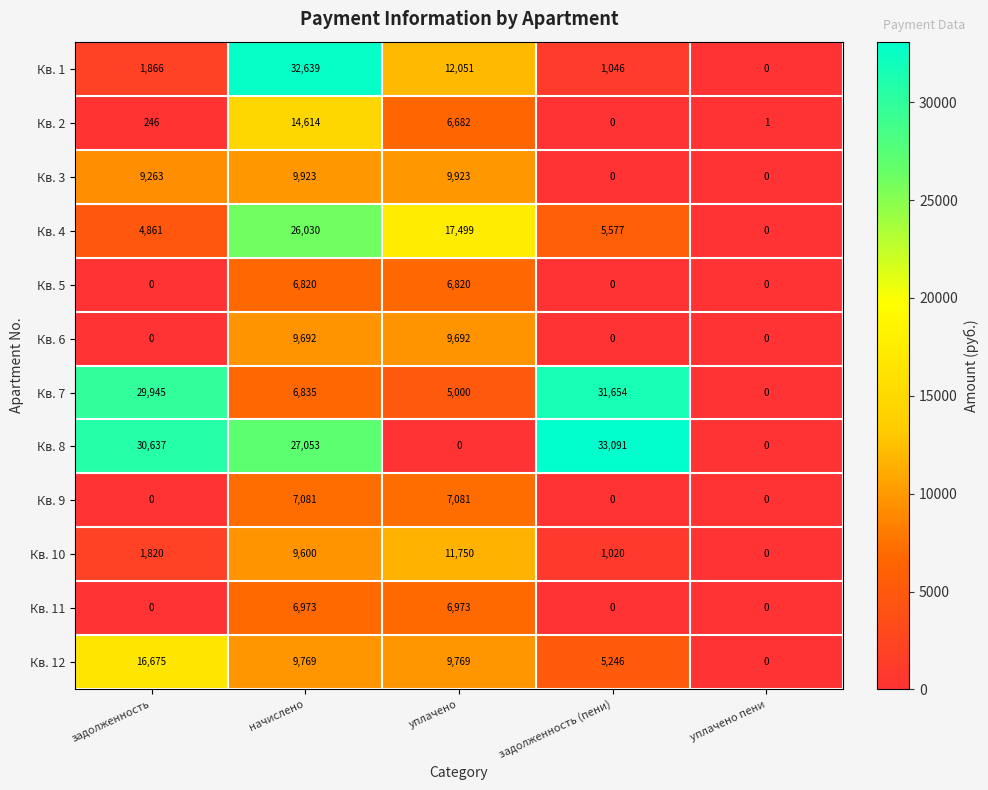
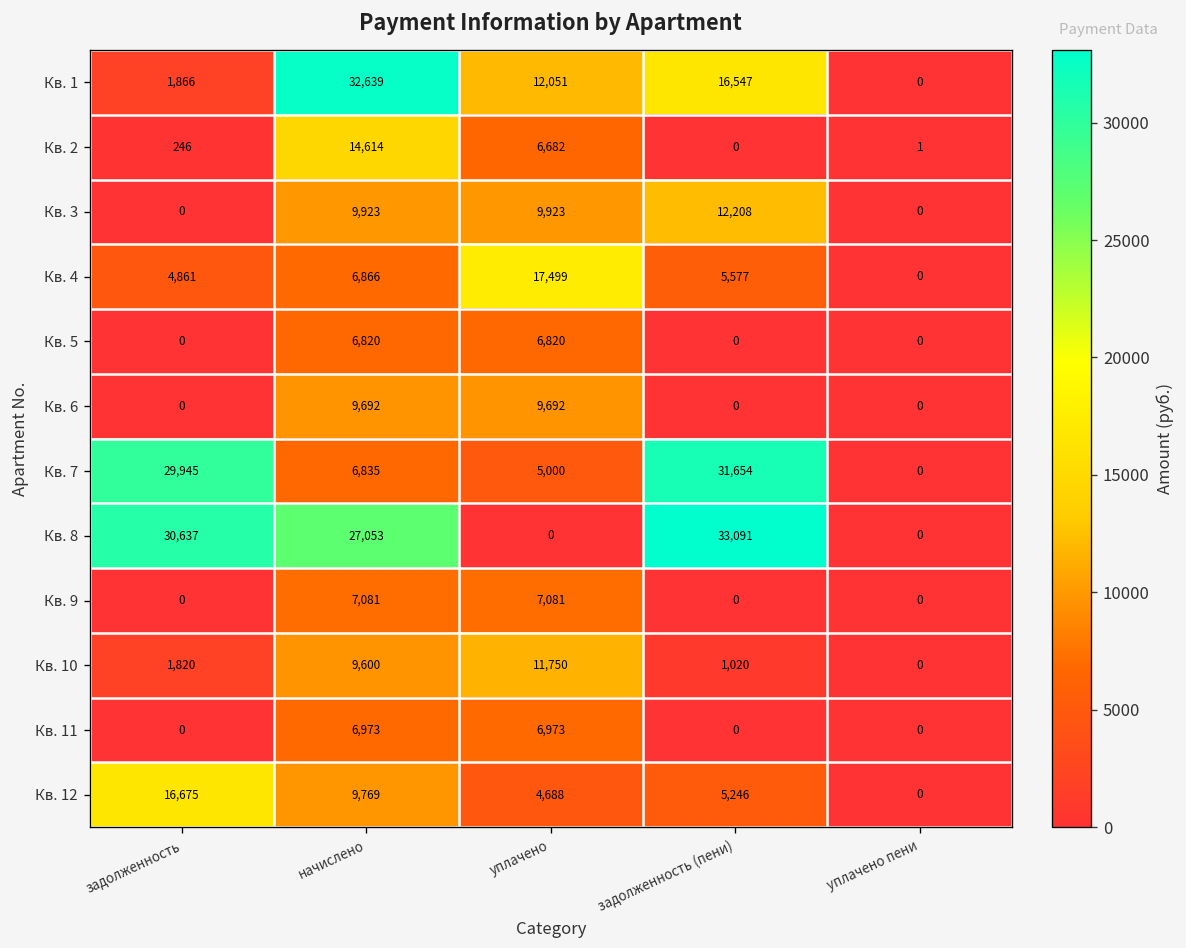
Кв. 1, задолженность (пени): 1,046 -> 16,547
Кв. 3, задолженность: 9,263 -> 0
Кв. 3, задолженность (пени): 0 -> 12,208
Кв. 4, начислено: 26,030 -> 6,866
Кв. 12, уплачено: 9,769 -> 4,688
